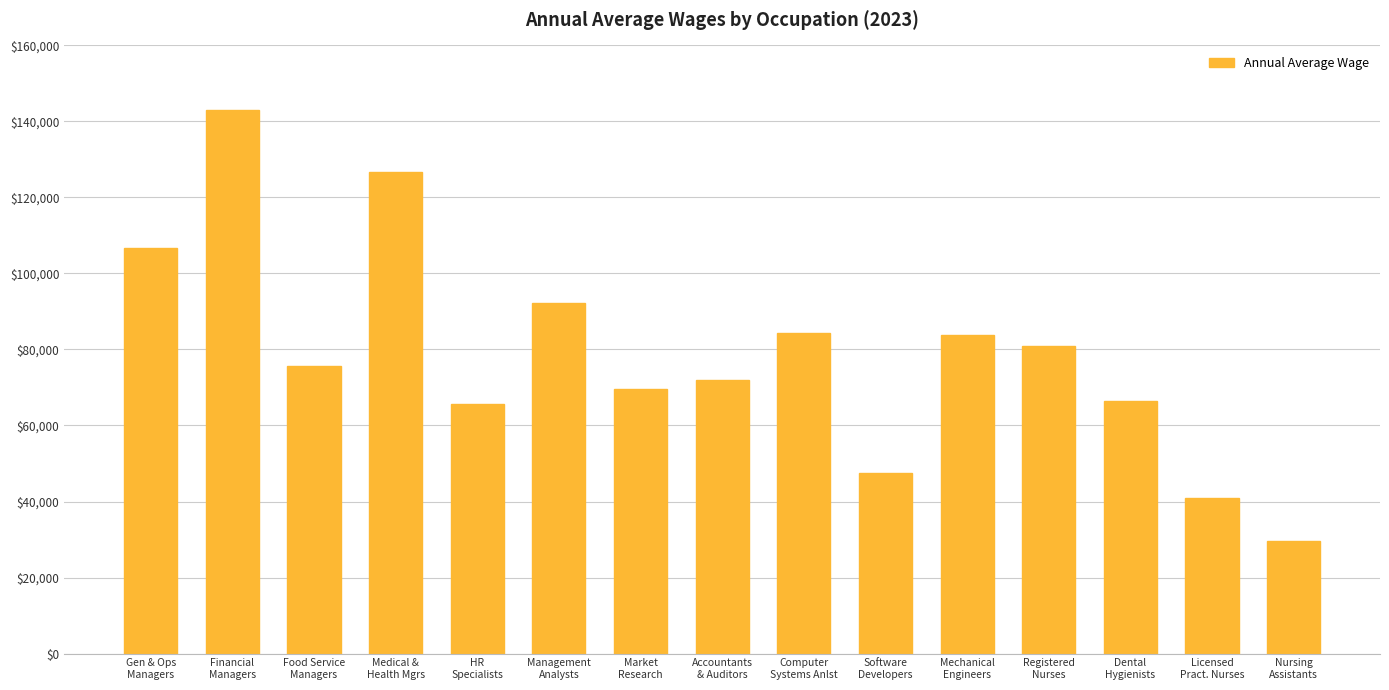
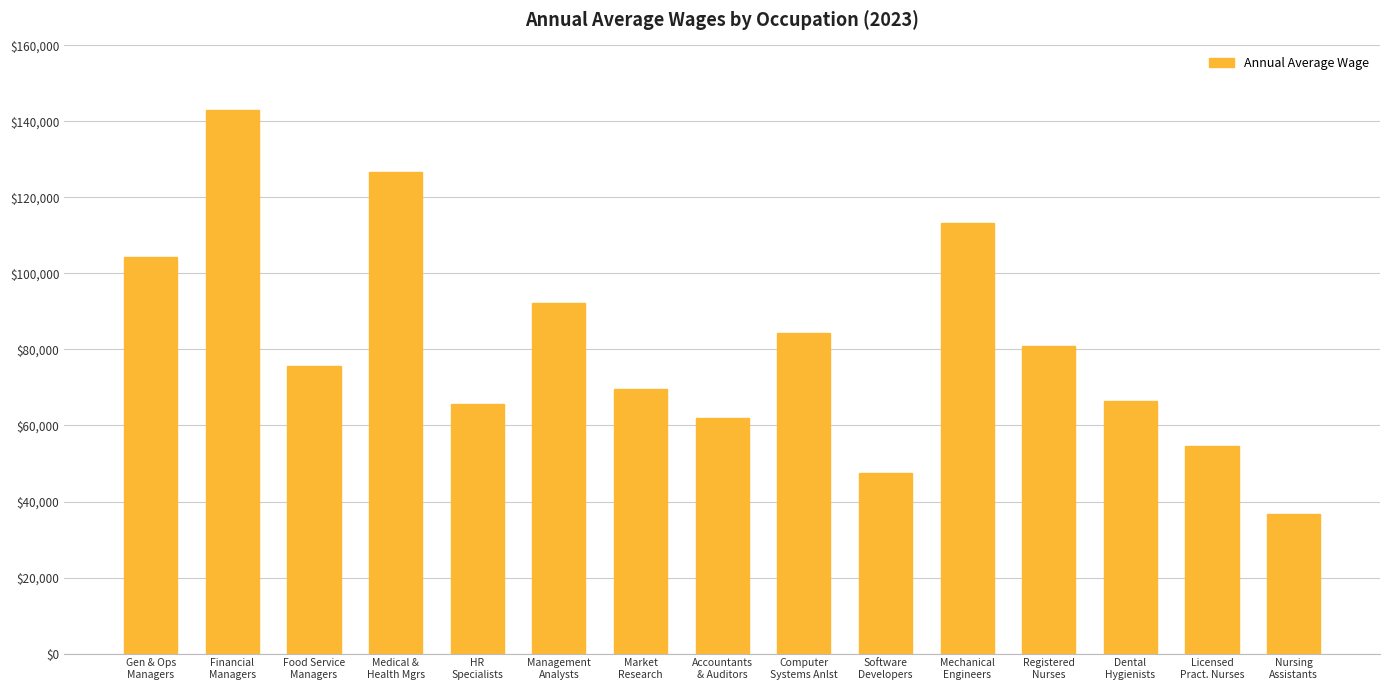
Gen & Ops Managers: $107,000 -> $104,000
Accountants & Auditors: $72,000 -> $62,000
Mechanical Engineers: $84,000 -> $113,000
Licensed Pract. Nurses: $41,000 -> $55,000
Nursing Assistants: $30,000 -> $37,000
